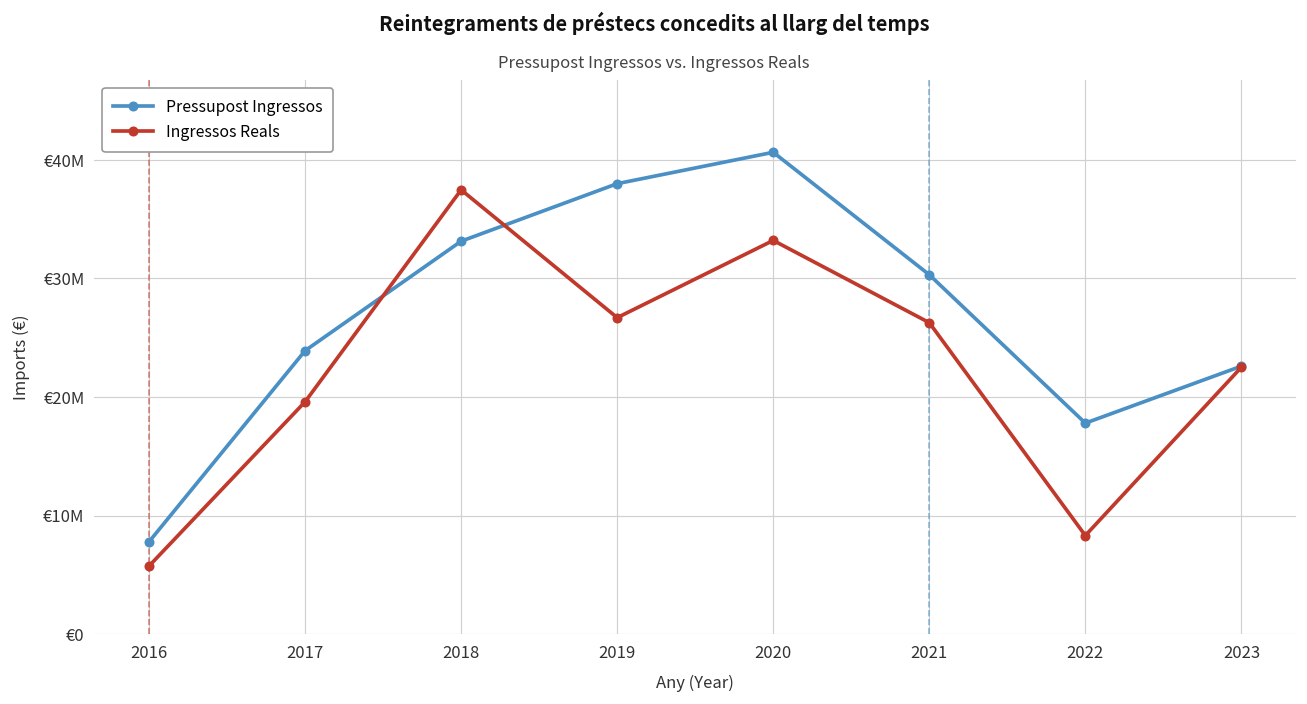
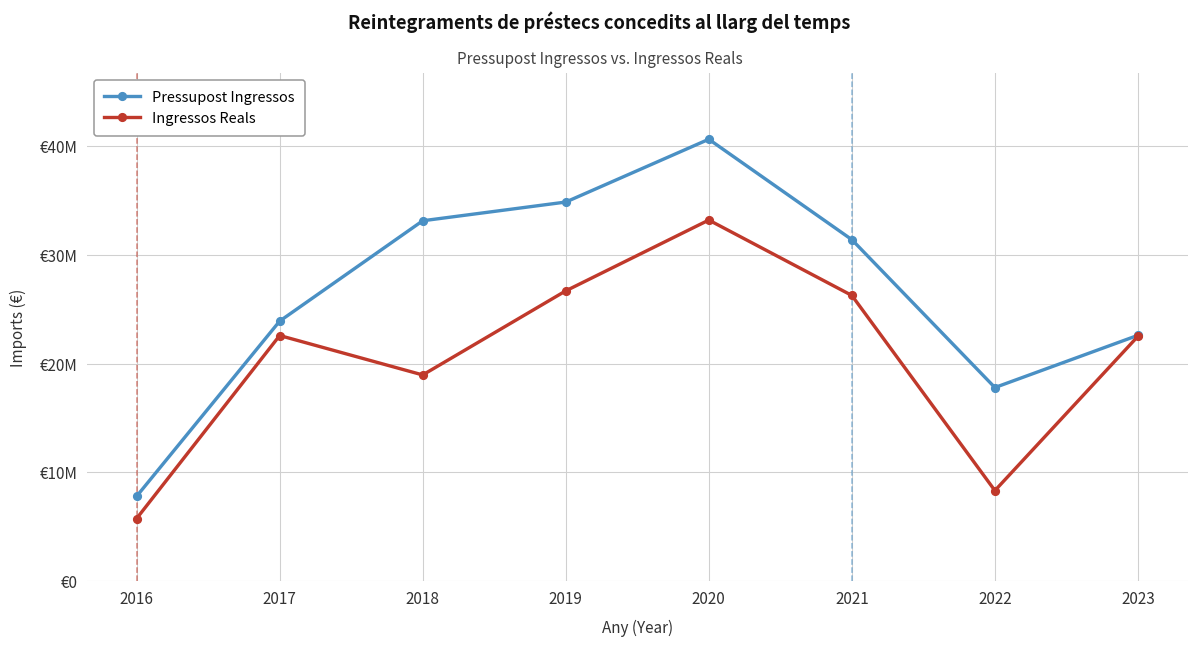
Ingressos Reals, 2017: €20000000 -> €23000000
Ingressos Reals, 2018: €37000000 -> €19000000
Pressupost Ingressos, 2019: €38000000 -> €35000000
Pressupost Ingressos, 2021: €30000000 -> €31000000
